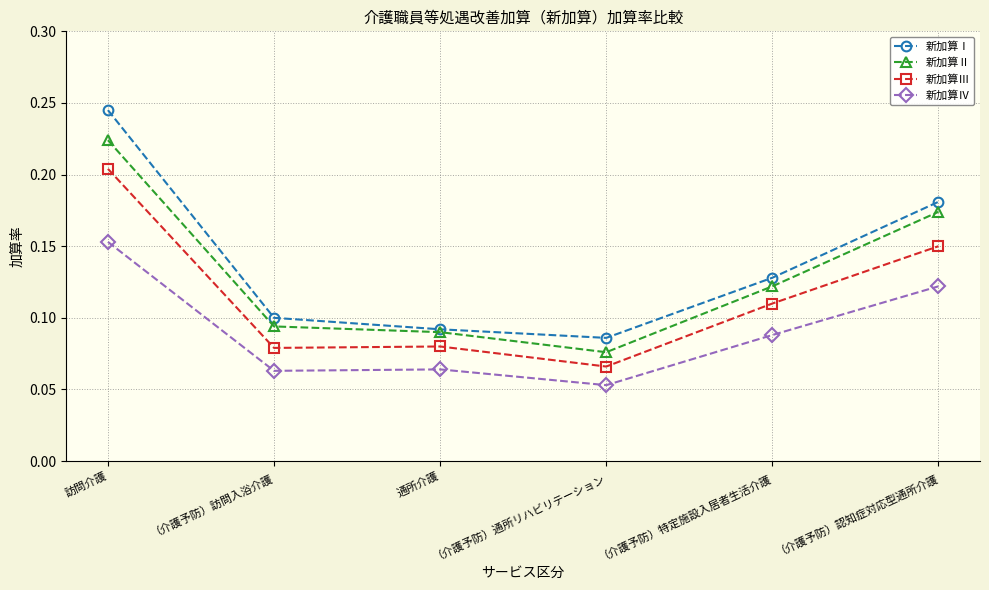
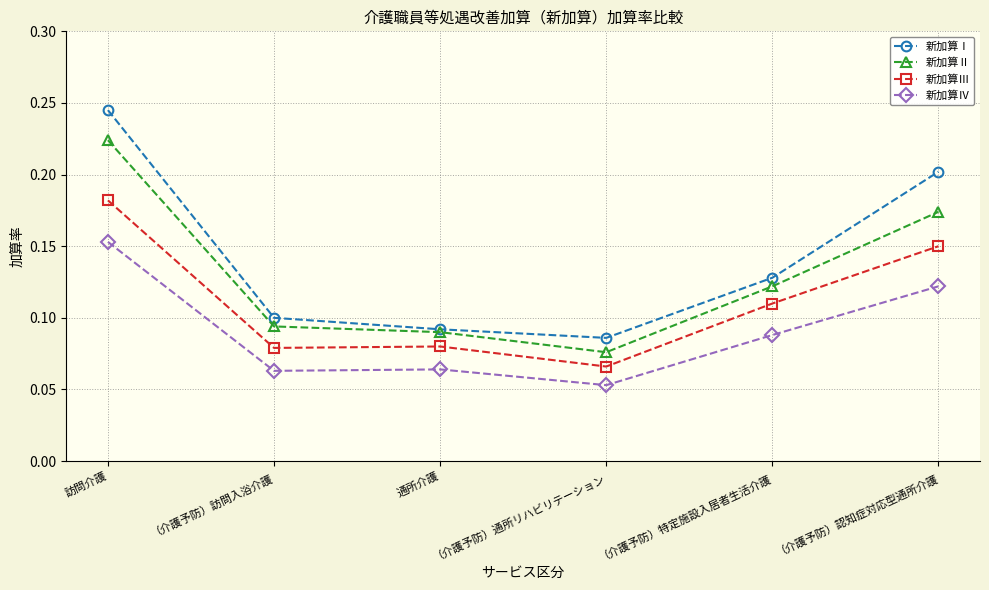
新加算Ⅲ, 訪問介護: 0.204 -> 0.182
新加算Ⅰ, （介護予防）認知症対応型通所介護: 0.181 -> 0.202
